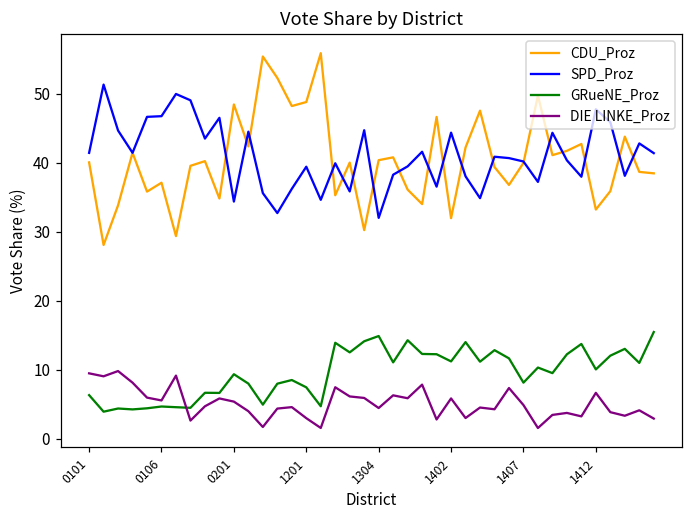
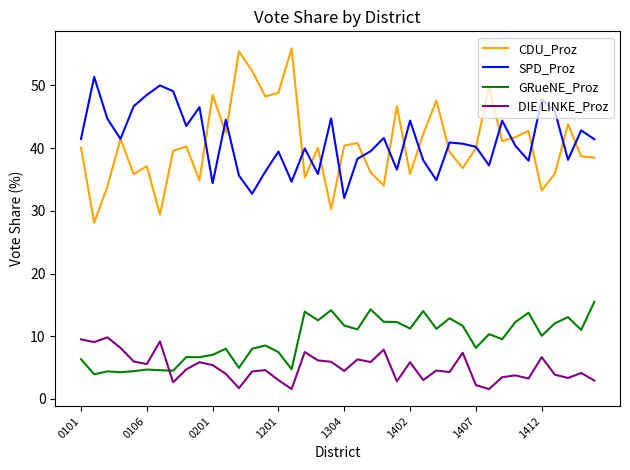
SPD_Proz, 0106: 47 -> 48
GRueNE_Proz, 0201: 9 -> 7
GRueNE_Proz, 1304: 15 -> 12
CDU_Proz, 1402: 32 -> 36
DIE LINKE_Proz, 1407: 5 -> 2
